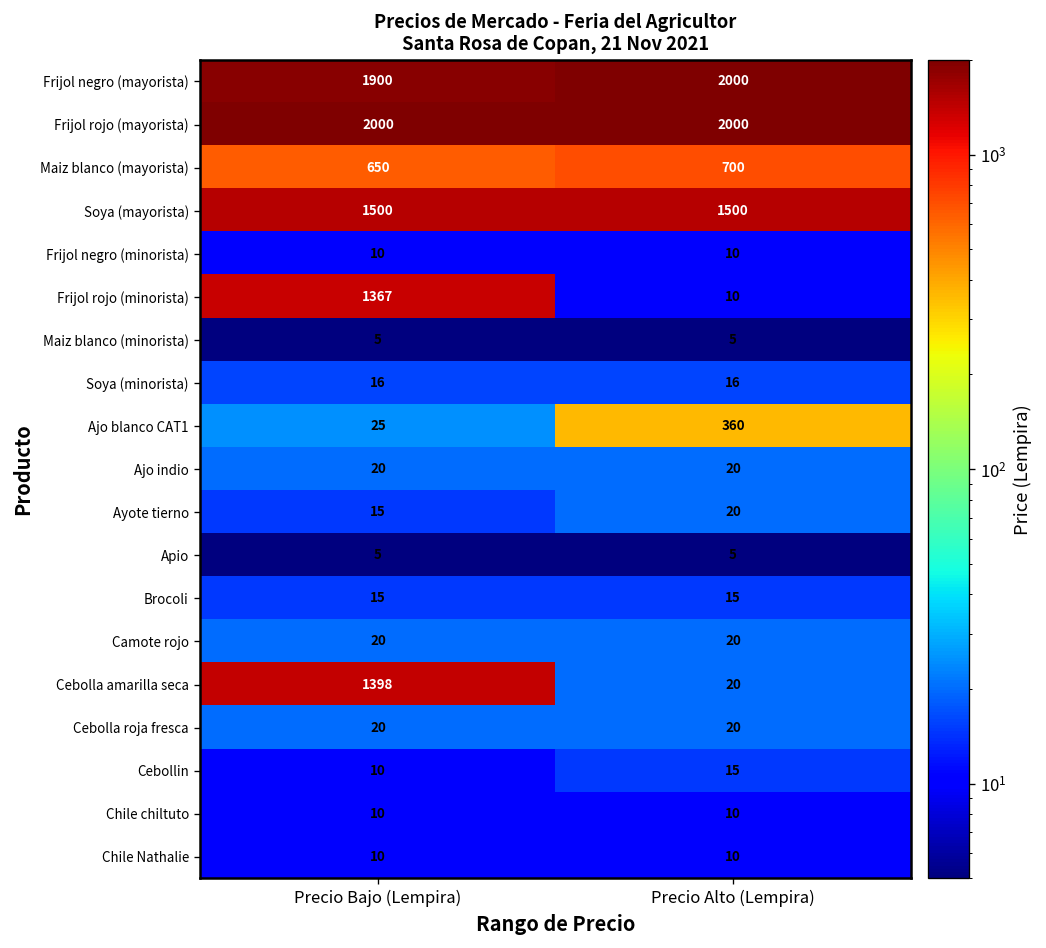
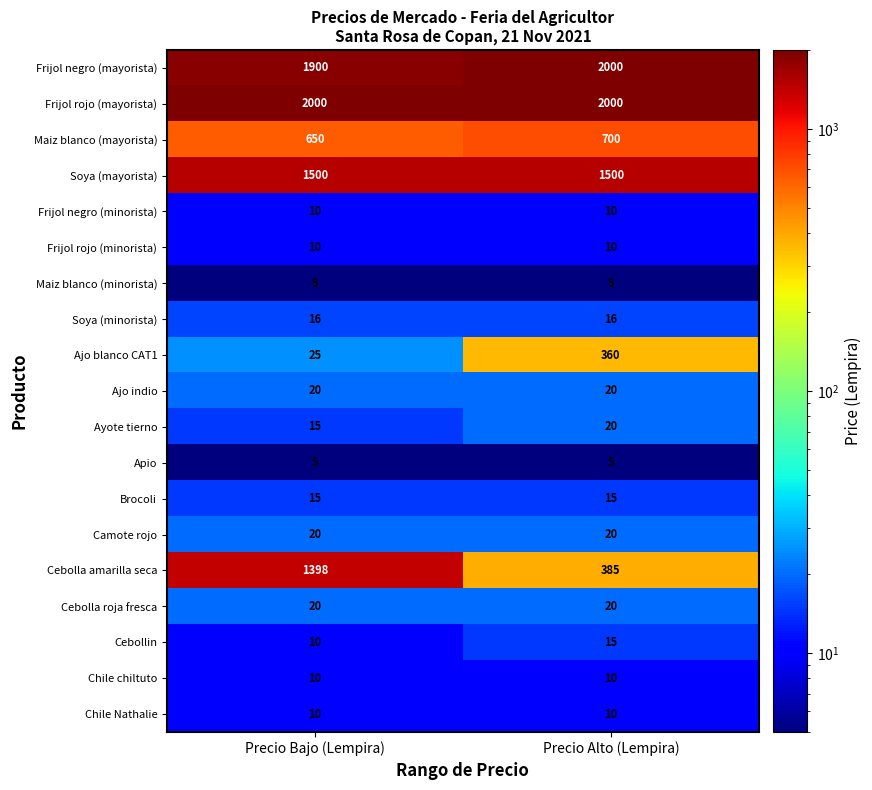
Frijol rojo (minorista), Precio Bajo (Lempira): 1367 -> 10
Cebolla amarilla seca, Precio Alto (Lempira): 20 -> 385
